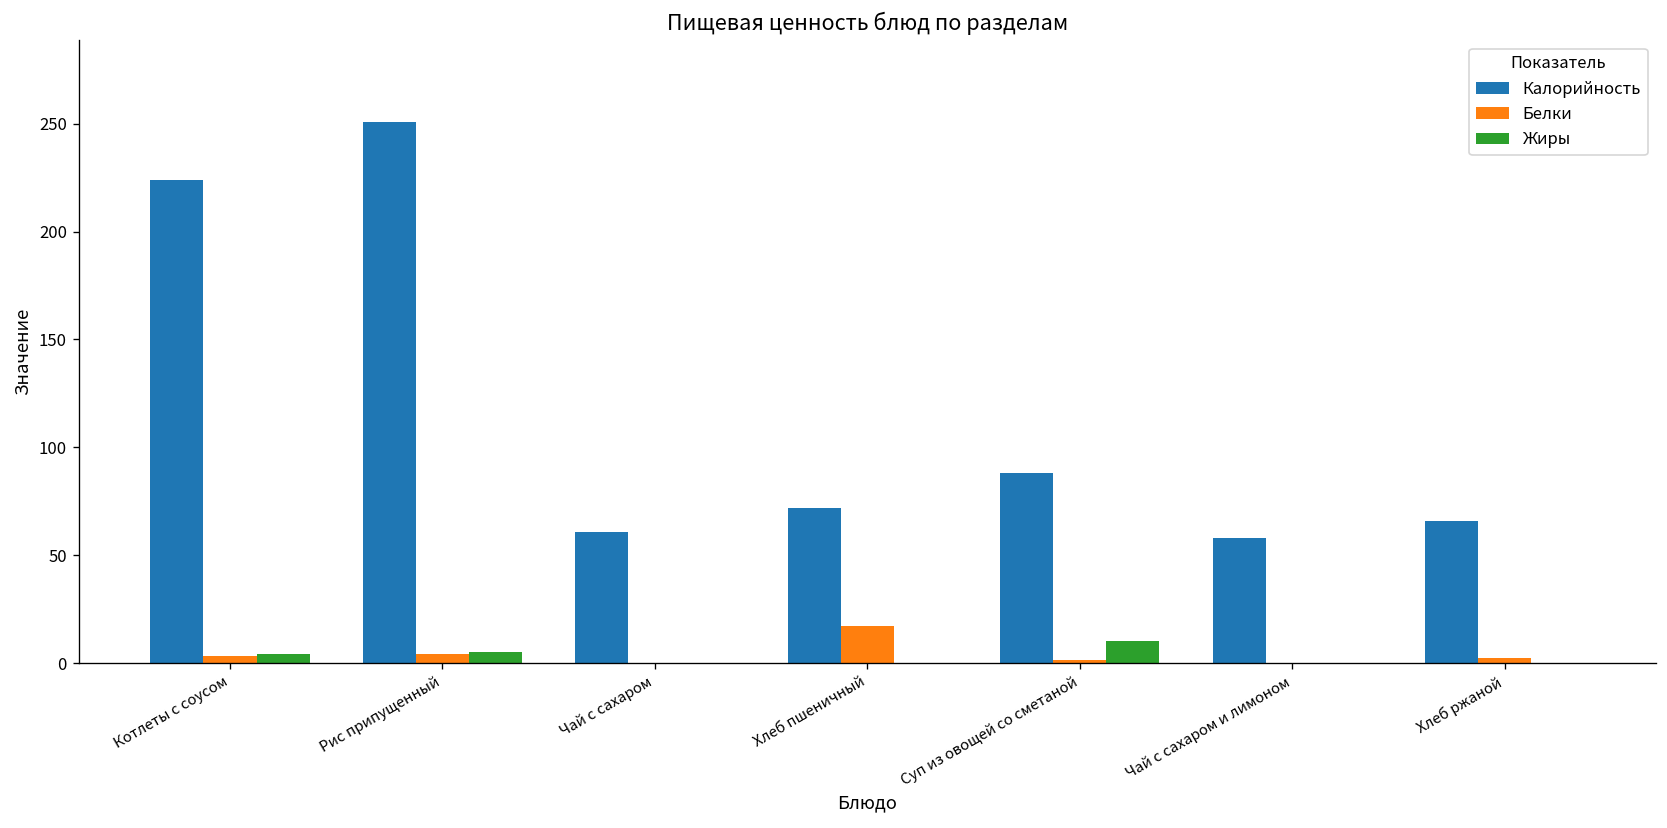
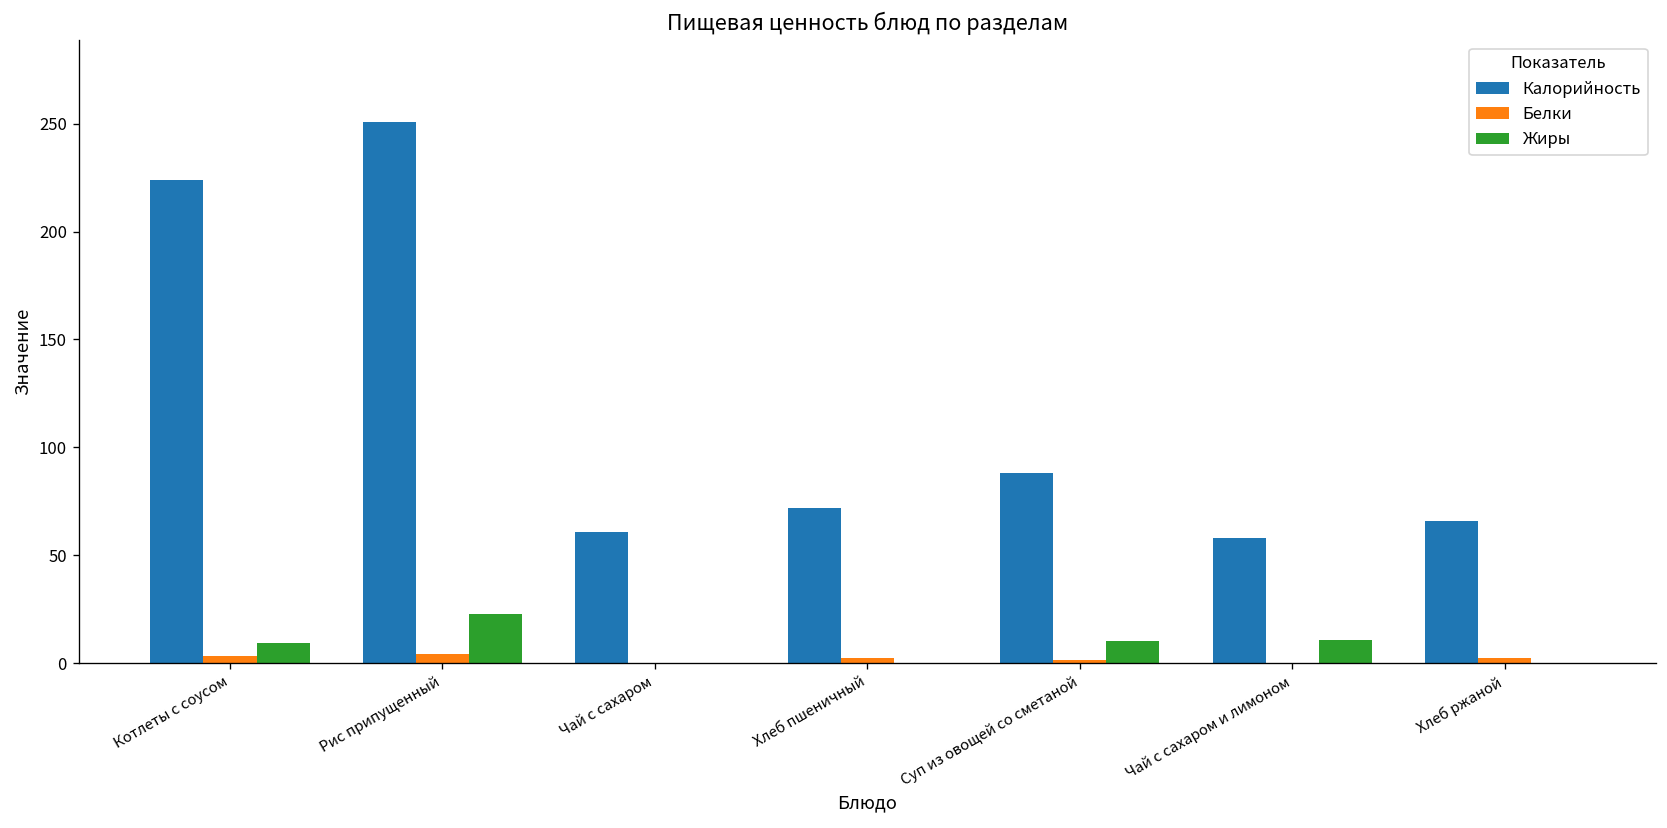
Жиры, Котлеты с соусом: 4 -> 10
Жиры, Рис припущенный: 5 -> 23
Белки, Хлеб пшеничный: 17 -> 2
Жиры, Чай с сахаром и лимоном: 0 -> 11
